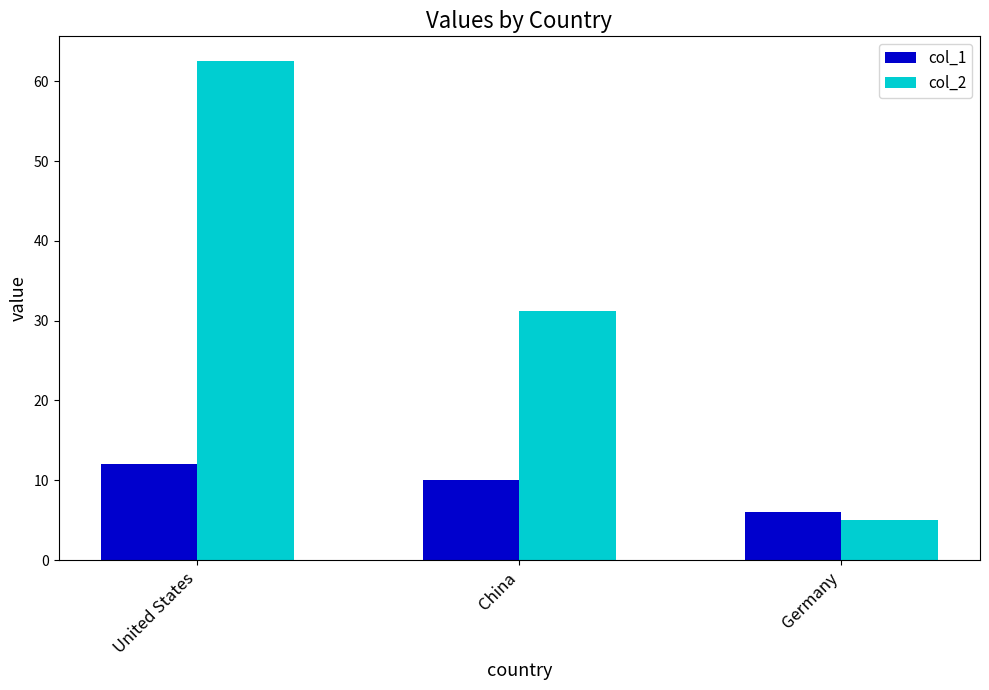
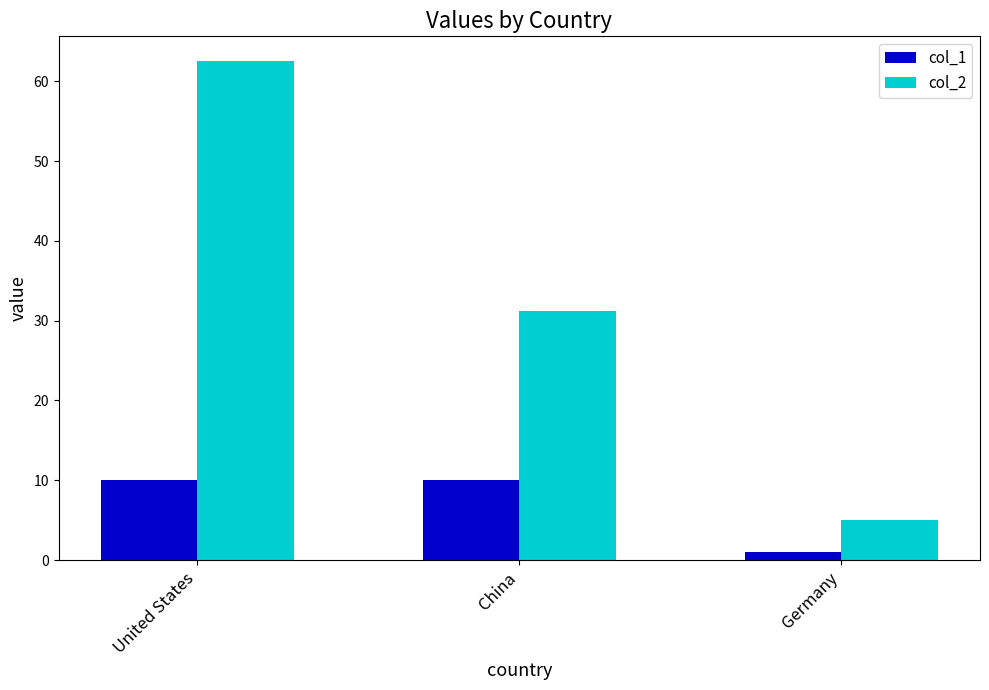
col_1, United States: 12 -> 10
col_1, Germany: 6 -> 1
